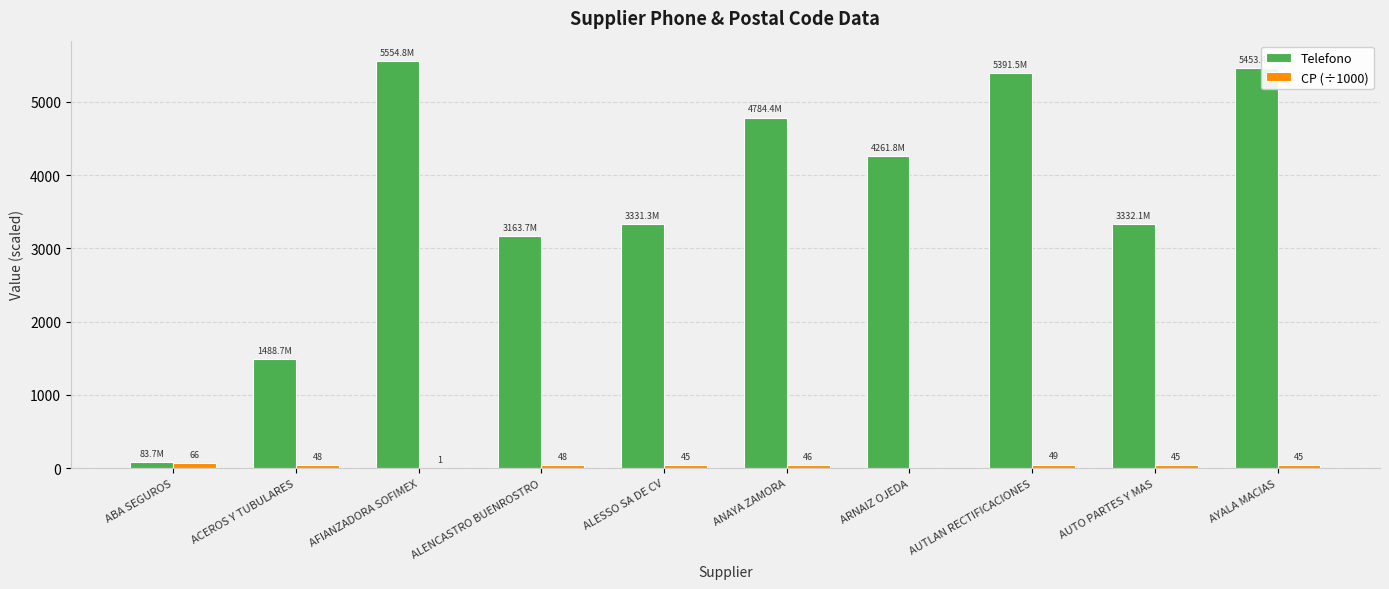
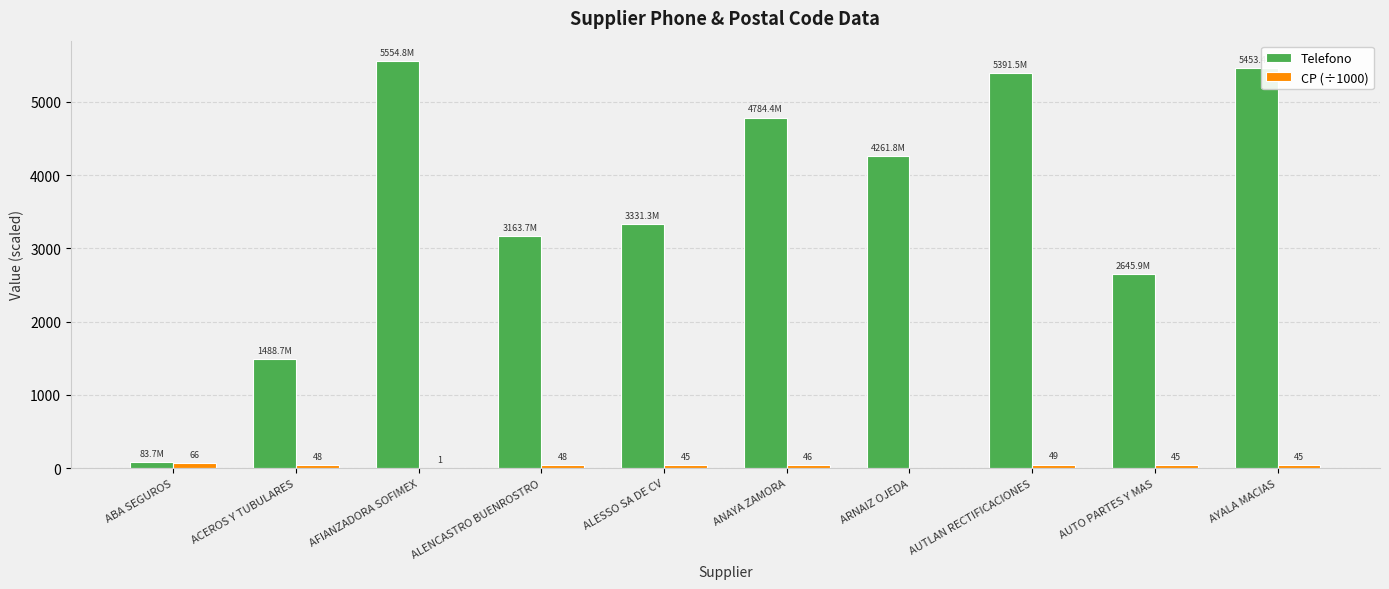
Telefono, AUTO PARTES Y MAS: 3332.1M -> 2645.9M
